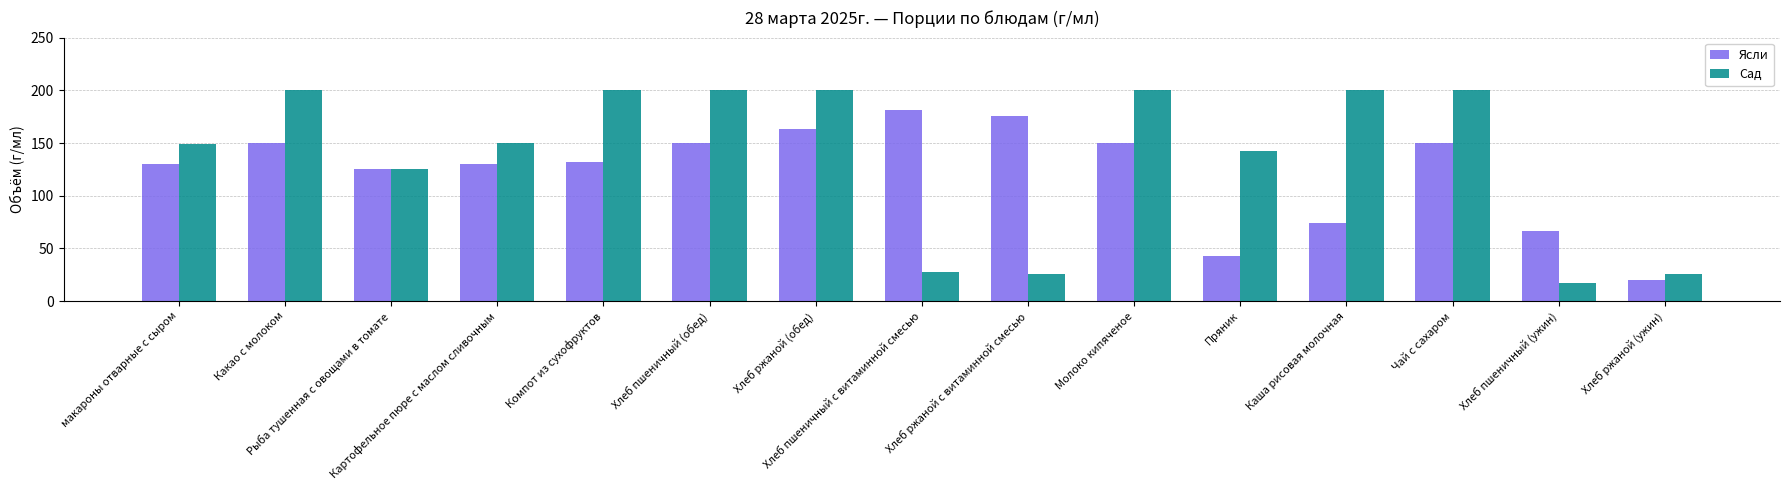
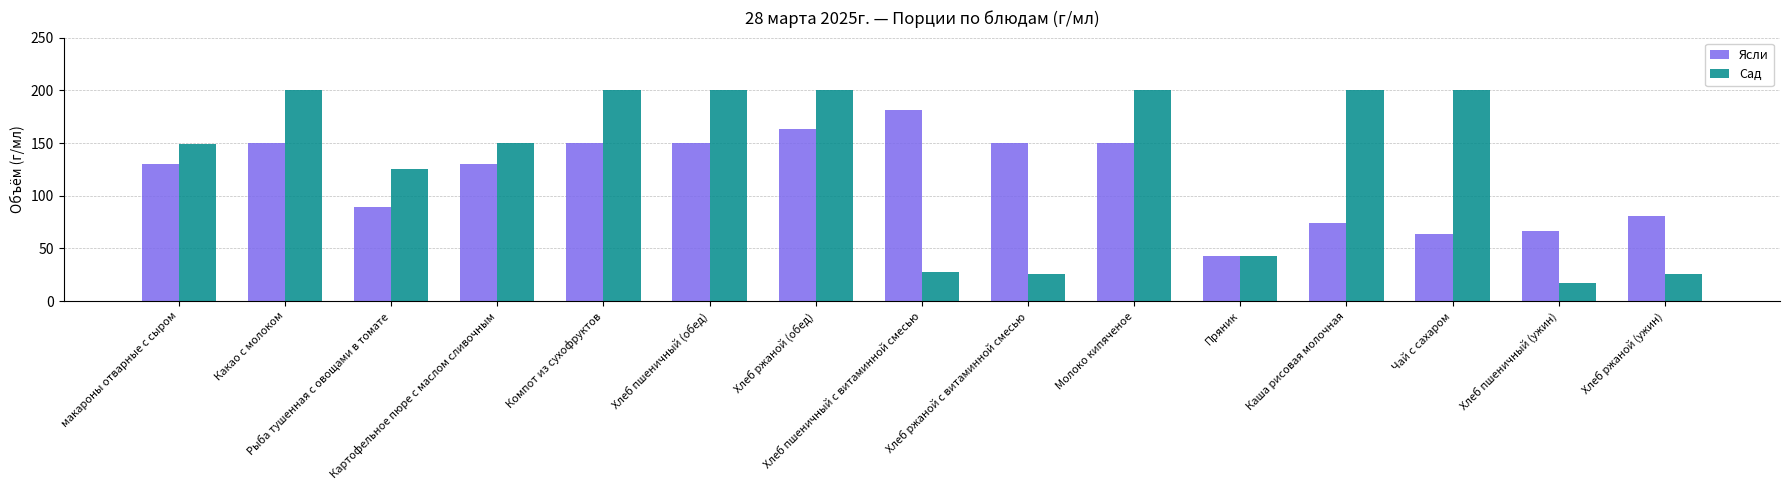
Ясли, Рыба тушенная с овощами в томате: 125 -> 89
Ясли, Компот из сухофруктов: 132 -> 150
Ясли, Хлеб ржаной с витаминной смесью: 176 -> 150
Сад, Пряник: 142 -> 43
Ясли, Чай с сахаром: 150 -> 64
Ясли, Хлеб ржаной (ужин): 20 -> 81
